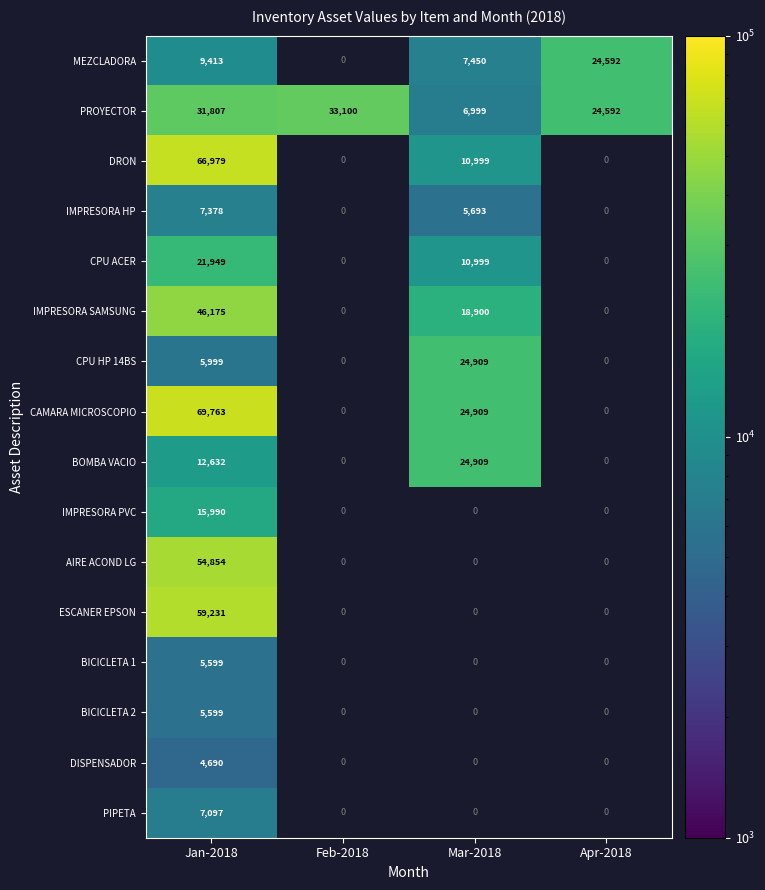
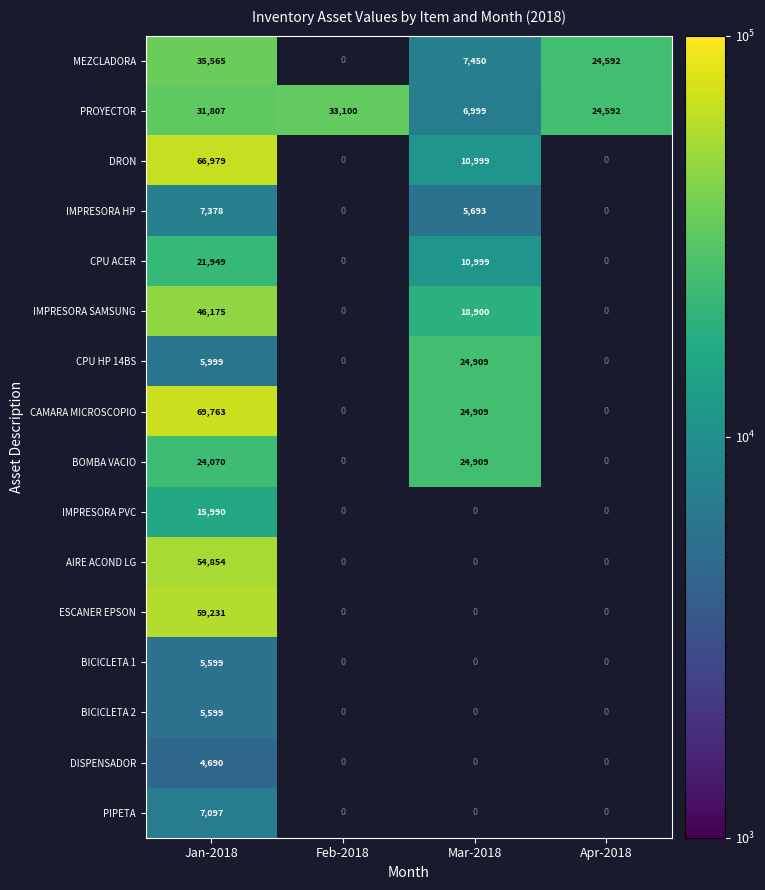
MEZCLADORA, Jan-2018: 9,413 -> 35,565
BOMBA VACIO, Jan-2018: 12,632 -> 24,070
